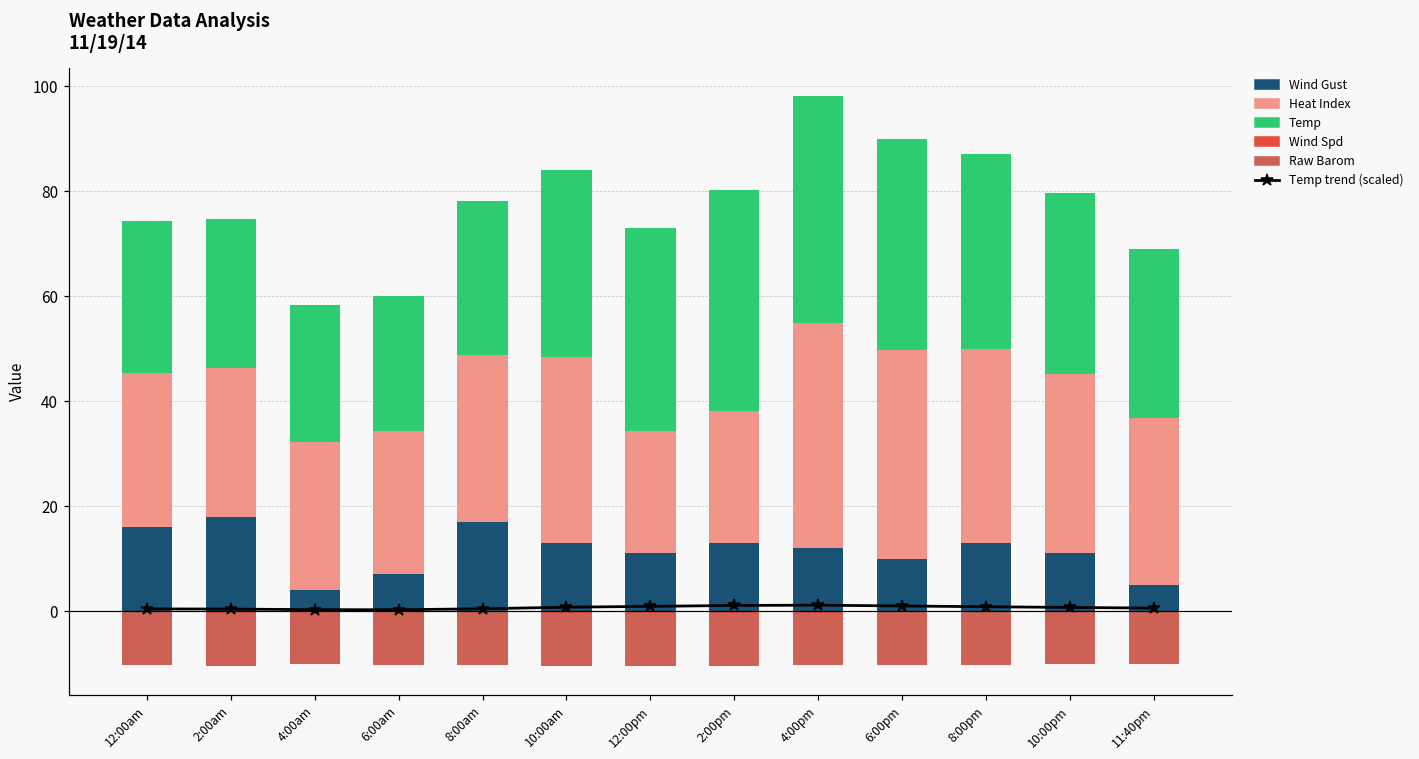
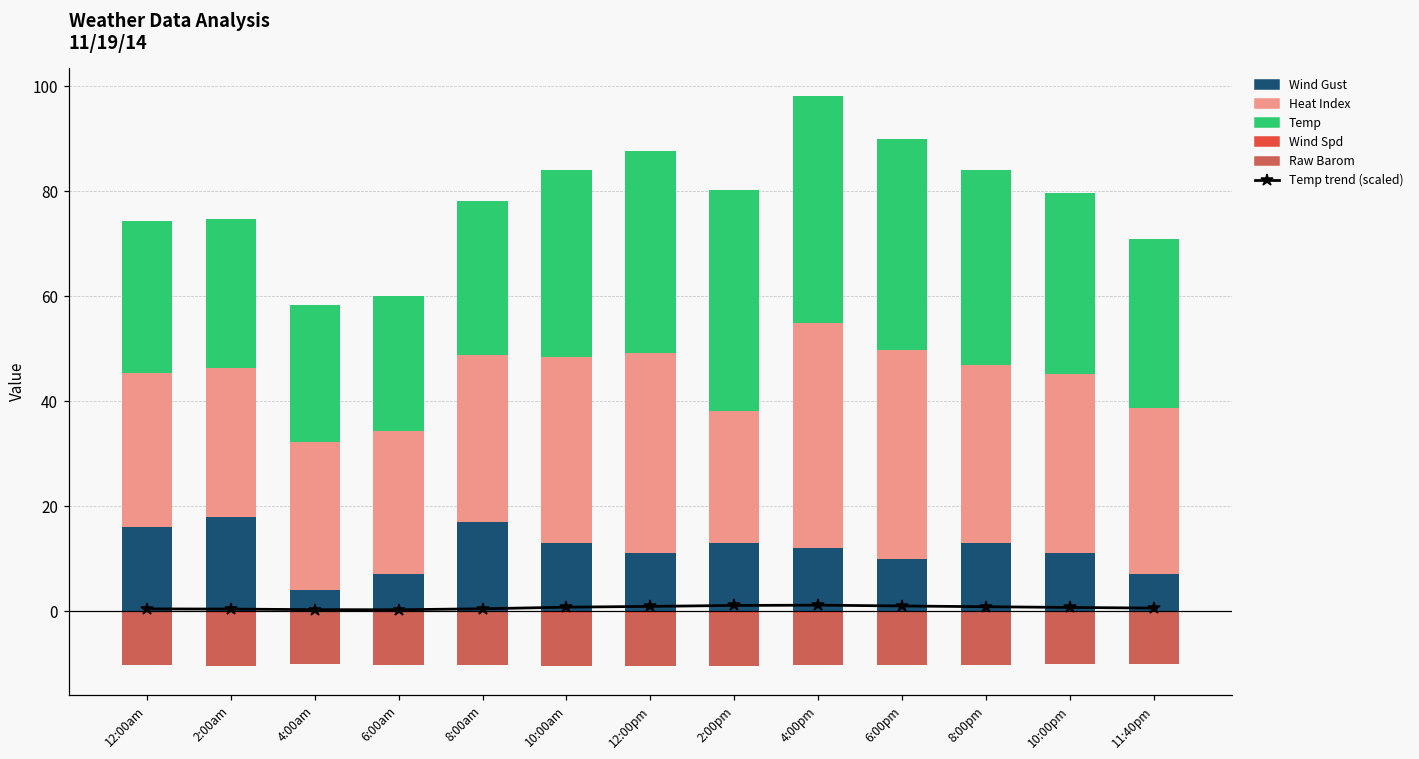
Heat Index, 12:00pm: 23 -> 38
Heat Index, 8:00pm: 37 -> 34
Wind Gust, 11:40pm: 5 -> 7
